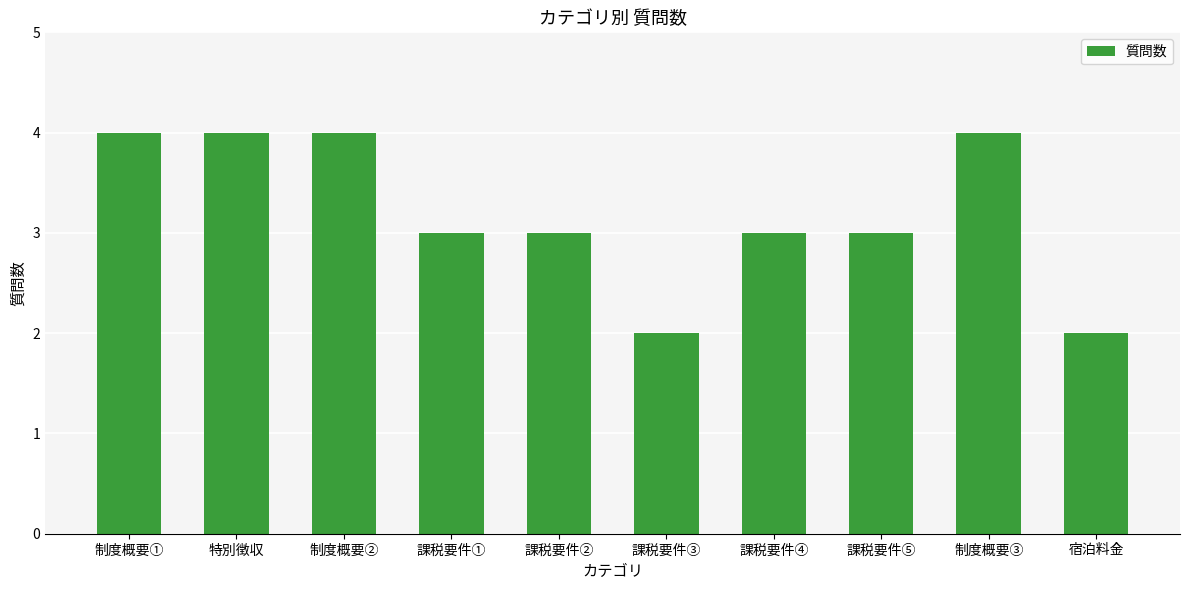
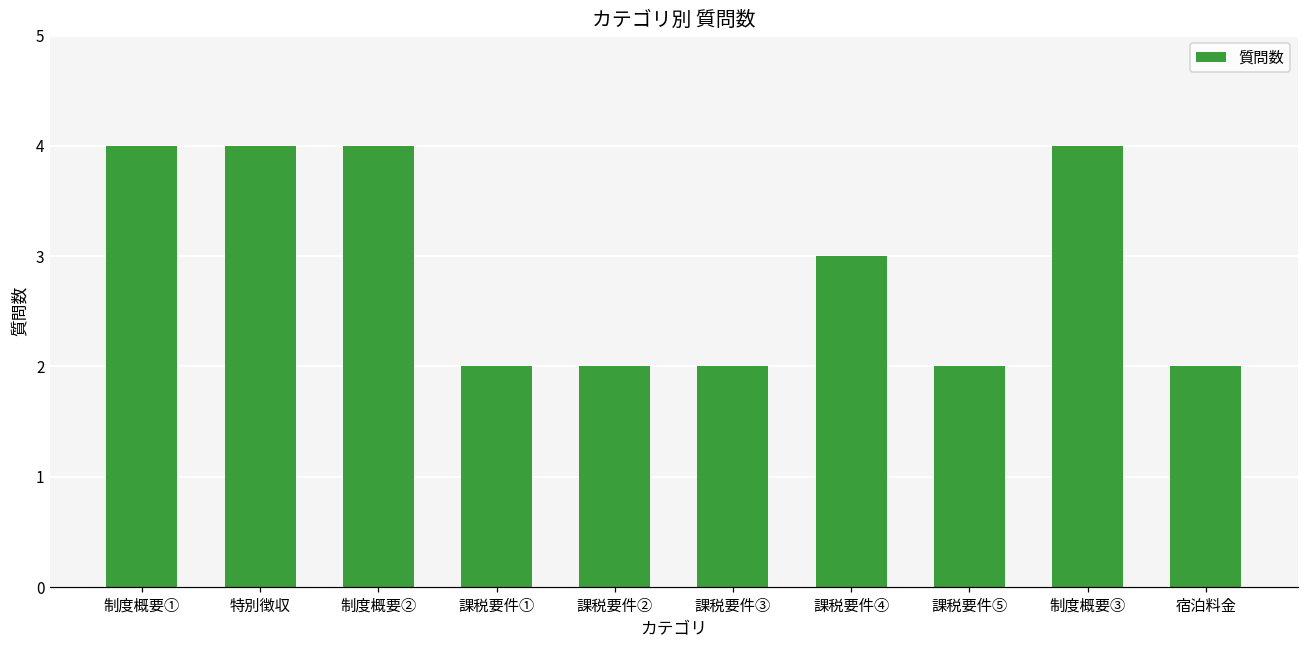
課税要件①: 3 -> 2
課税要件②: 3 -> 2
課税要件⑤: 3 -> 2
